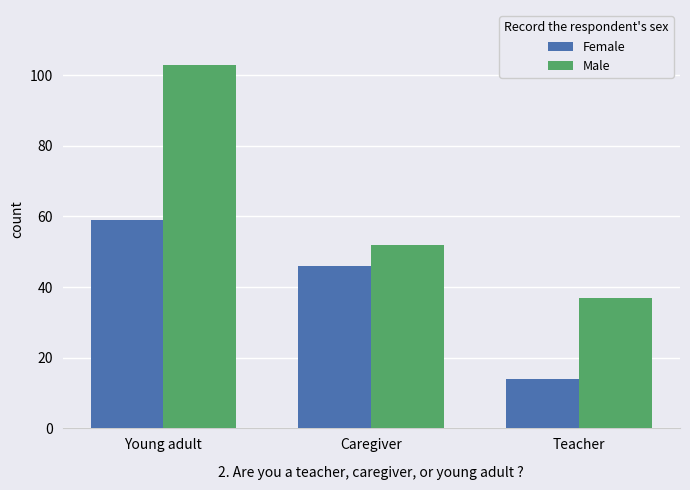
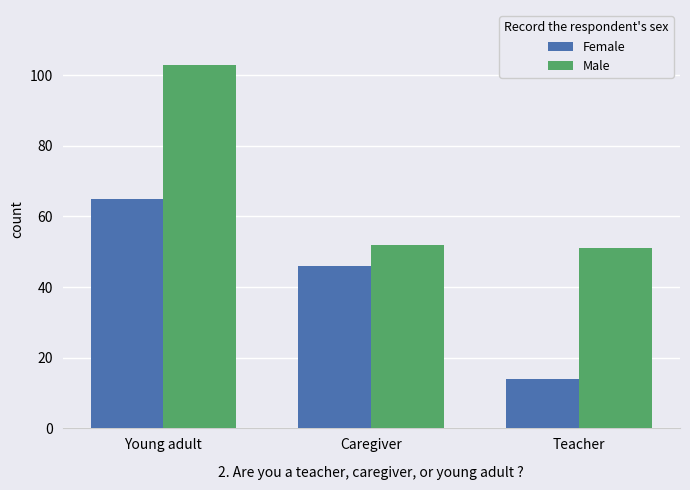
Female, Young adult: 59 -> 65
Male, Teacher: 37 -> 51
